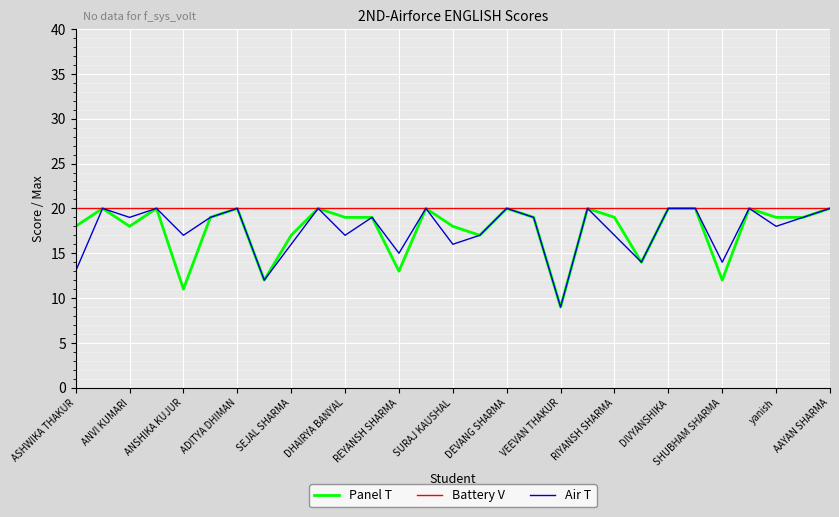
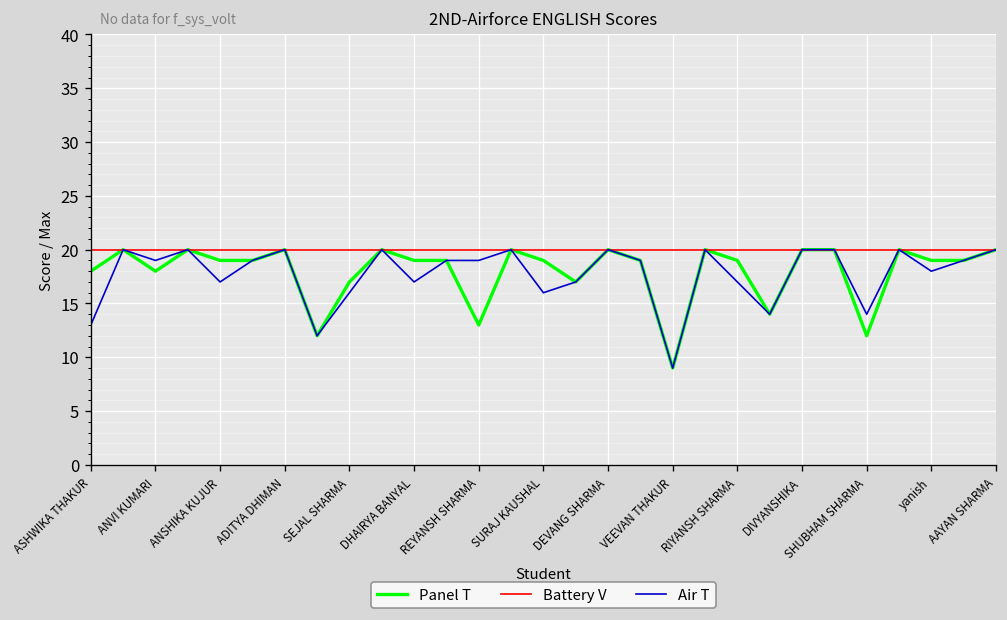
Panel T, ANSHIKA KUJUR: 11 -> 19
Air T, REYANSH SHARMA: 15 -> 19
Panel T, SURAJ KAUSHAL: 18 -> 19
